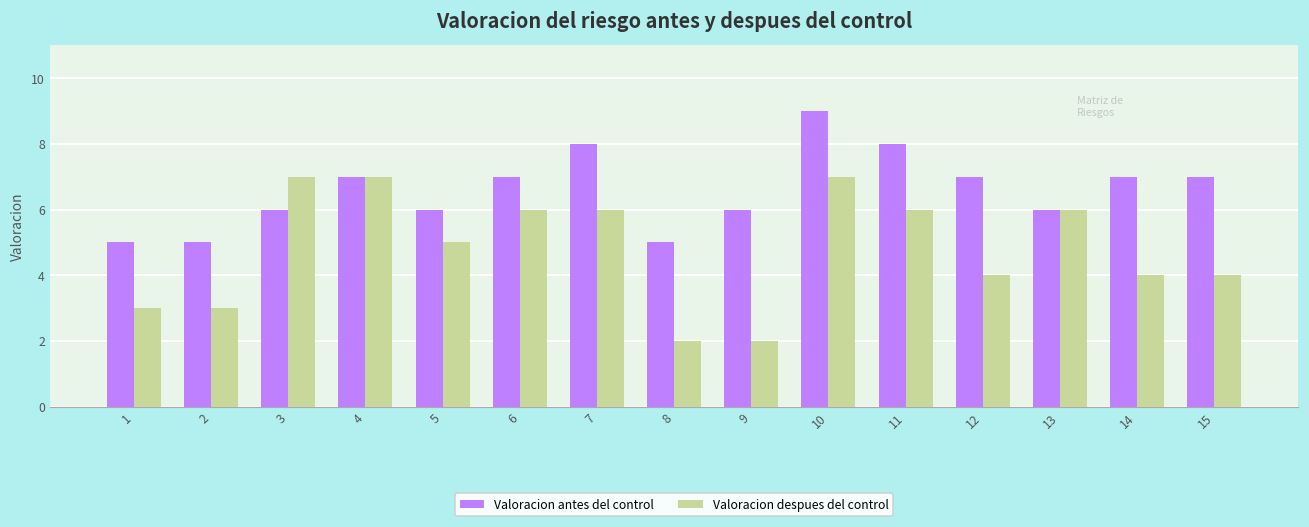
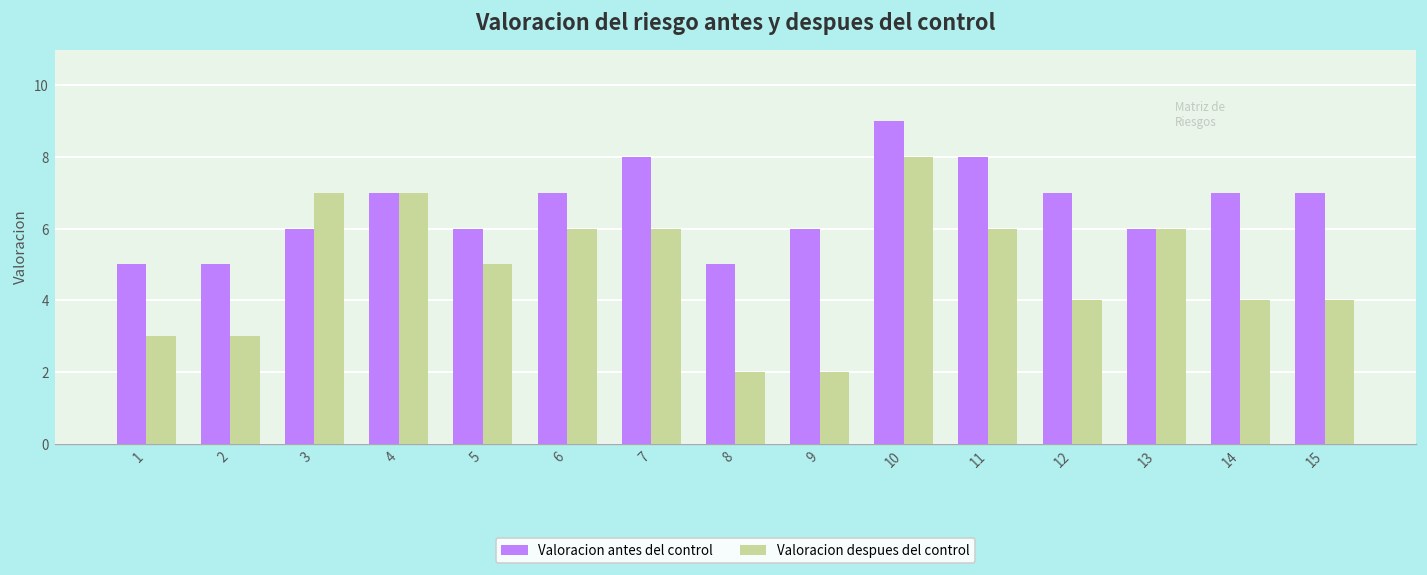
Valoracion despues del control, 10: 7 -> 8
